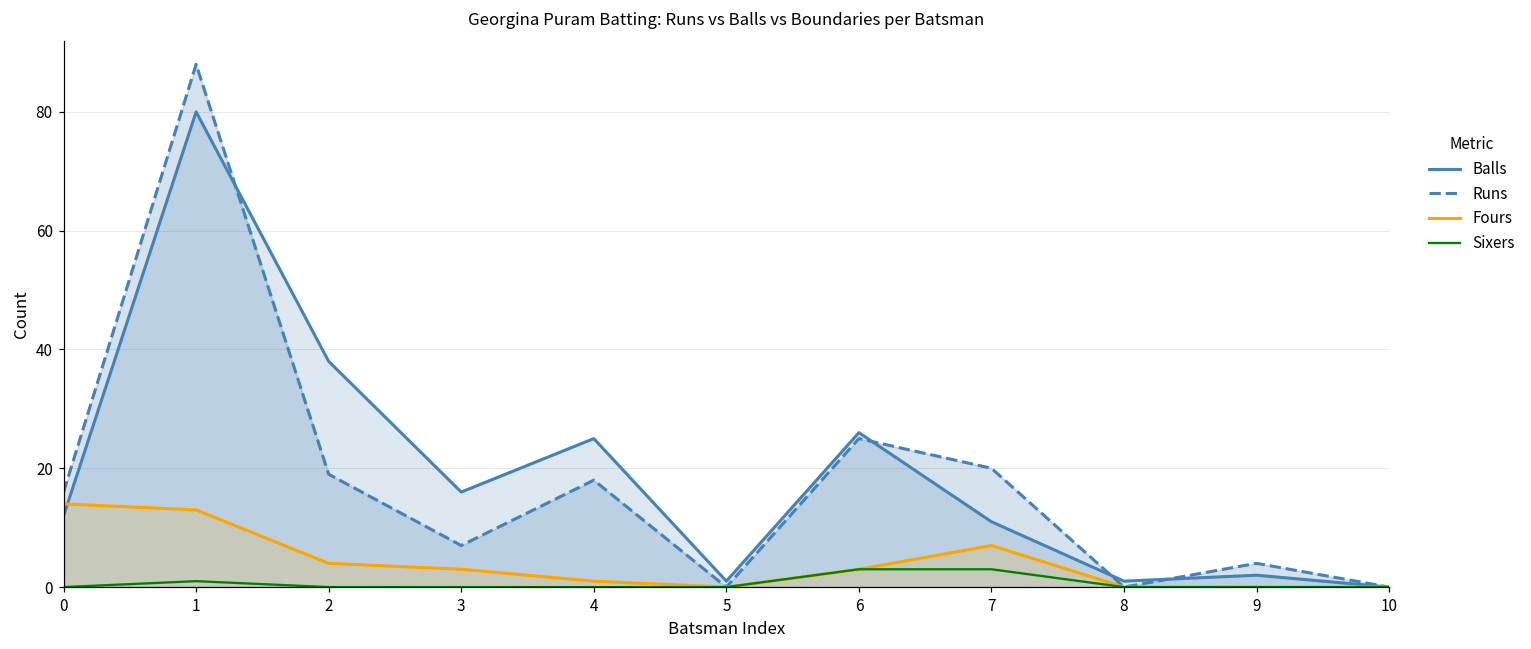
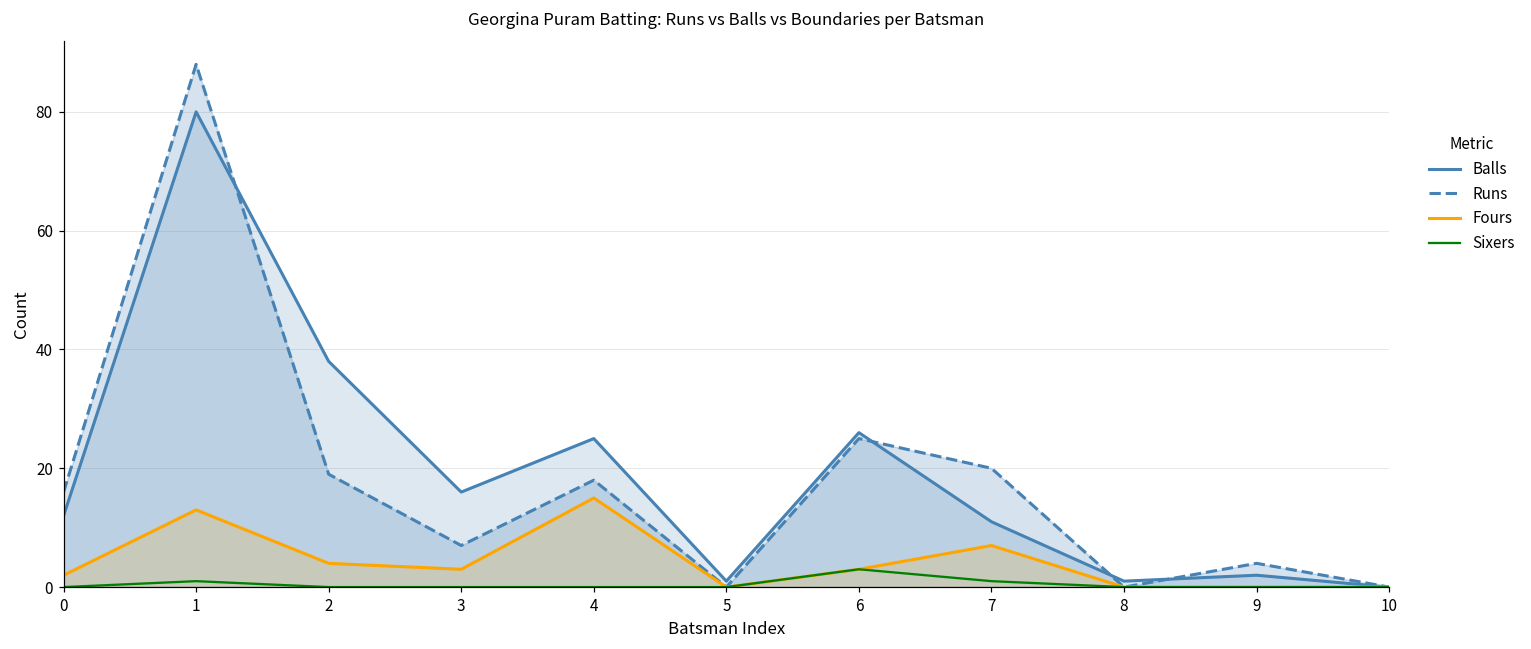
Fours, 0: 14 -> 2
Fours, 4: 1 -> 15
Sixers, 7: 3 -> 1
